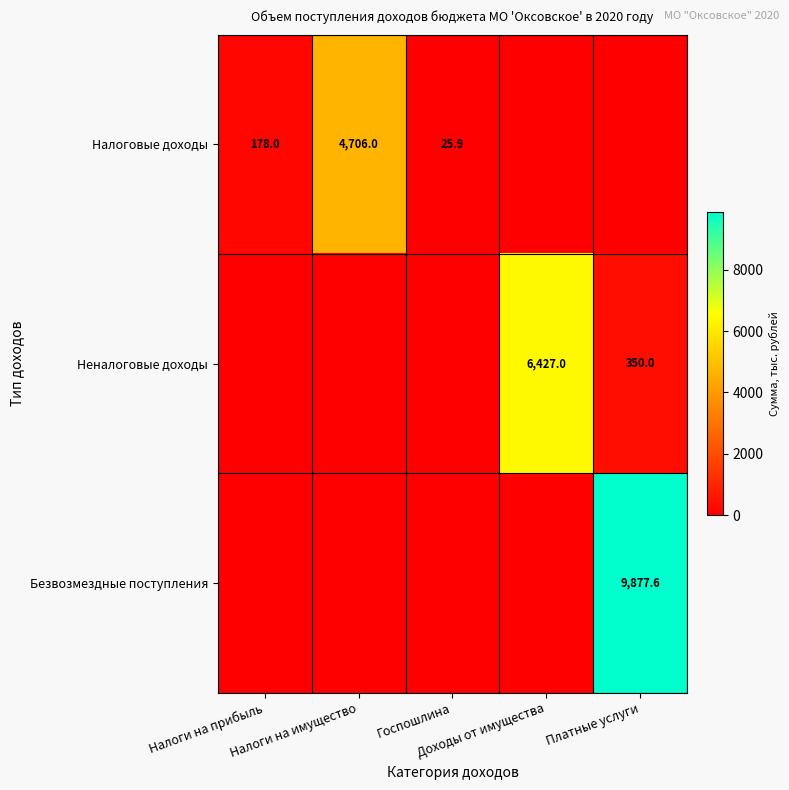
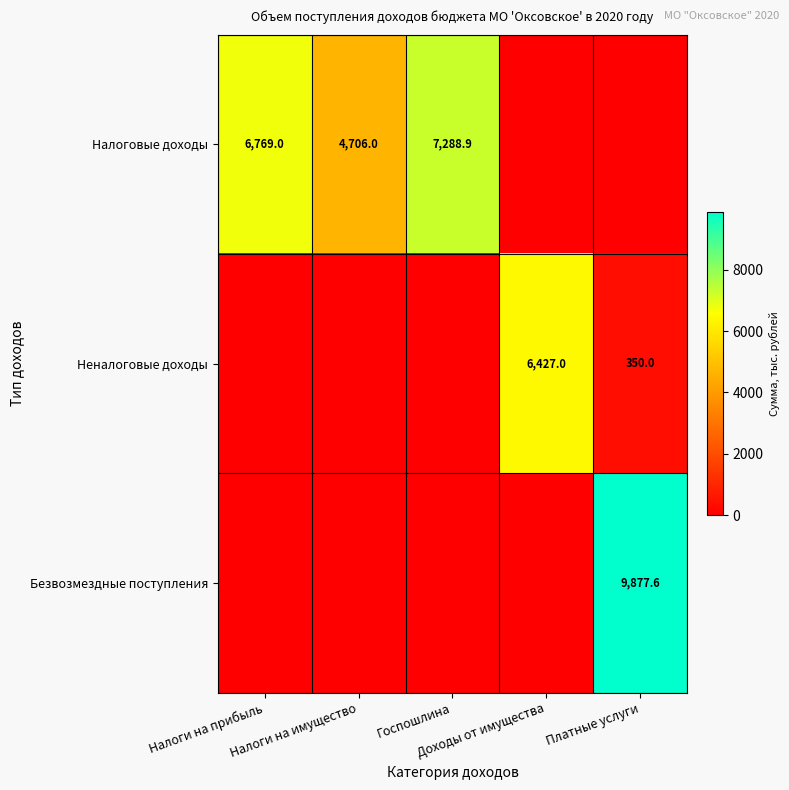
Налоговые доходы, Налоги на прибыль: 178.0 -> 6,769.0
Налоговые доходы, Госпошлина: 25.9 -> 7,288.9
